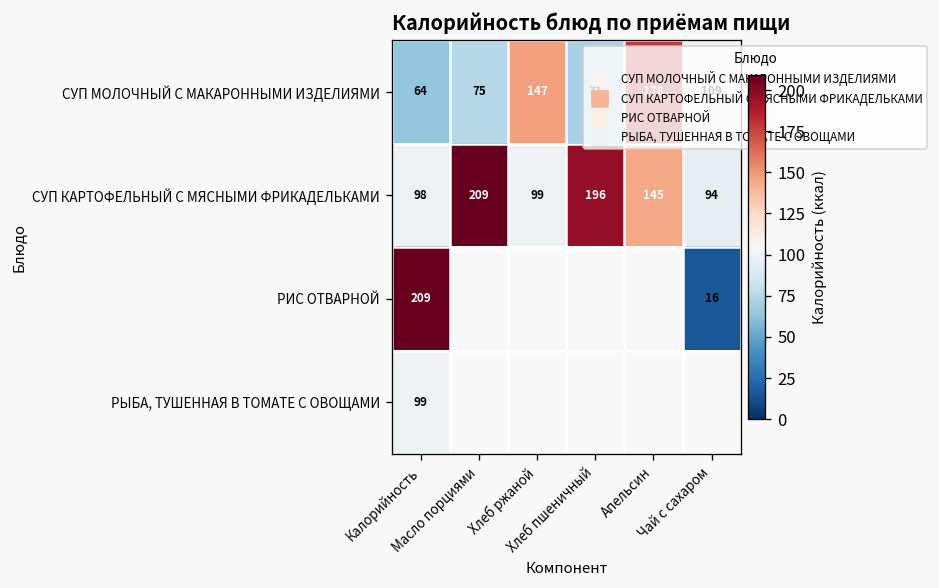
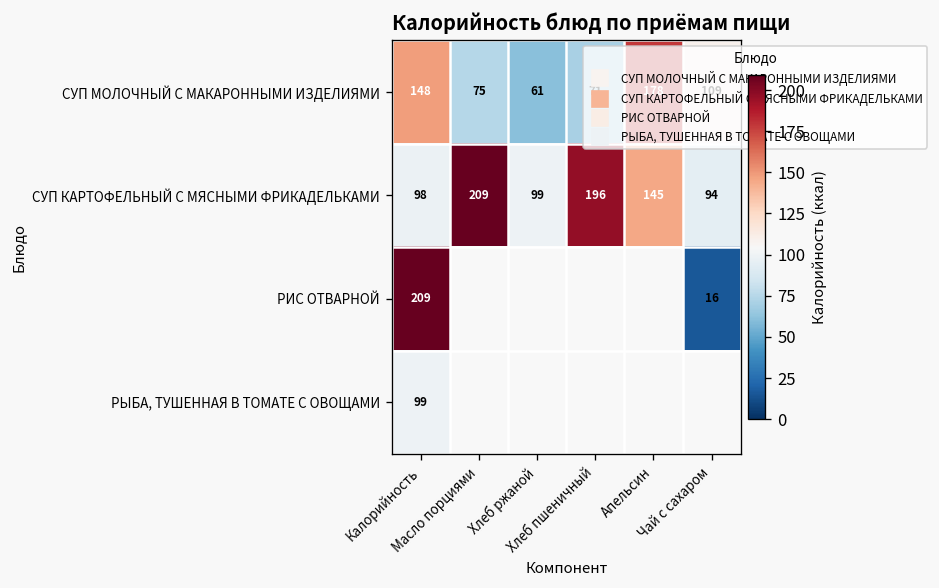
СУП МОЛОЧНЫЙ С МАКАРОННЫМИ ИЗДЕЛИЯМИ, Калорийность: 64 -> 148
СУП МОЛОЧНЫЙ С МАКАРОННЫМИ ИЗДЕЛИЯМИ, Хлеб ржаной: 147 -> 61
